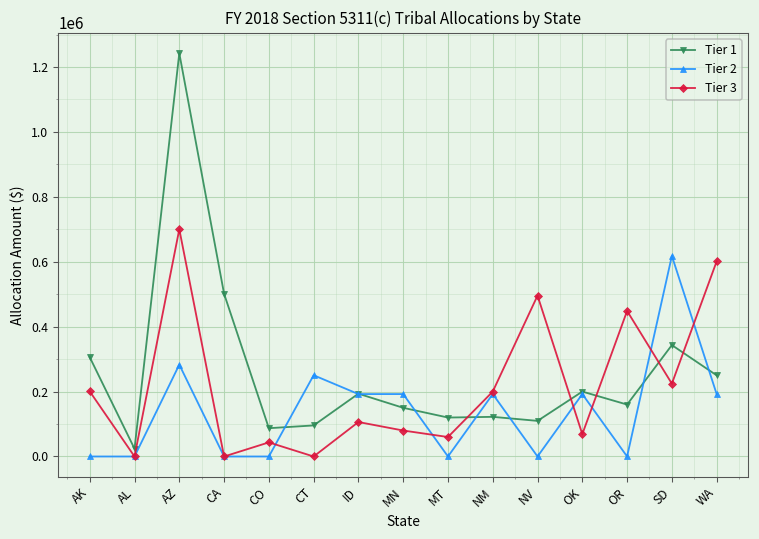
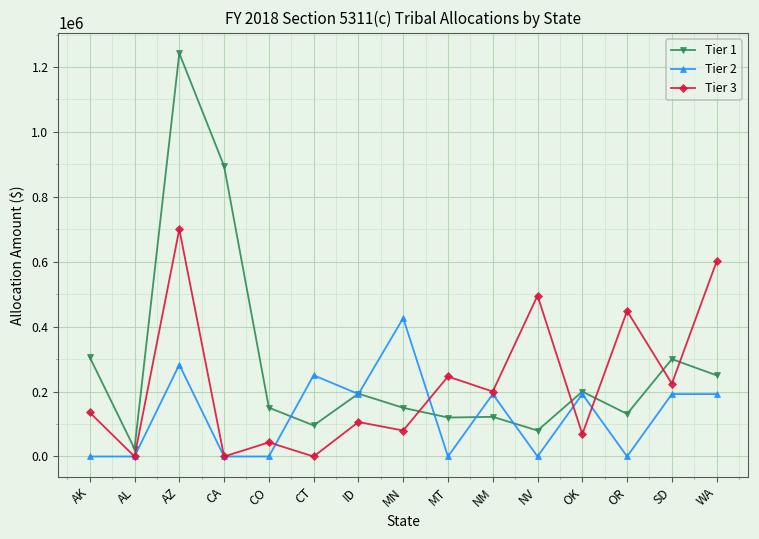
Tier 3, AK: 200000 -> 140000
Tier 1, CA: 500000 -> 890000
Tier 1, CO: 90000 -> 150000
Tier 2, MN: 190000 -> 430000
Tier 3, MT: 60000 -> 250000
Tier 1, NV: 110000 -> 80000
Tier 1, OR: 160000 -> 130000
Tier 1, SD: 340000 -> 300000
Tier 2, SD: 620000 -> 190000
